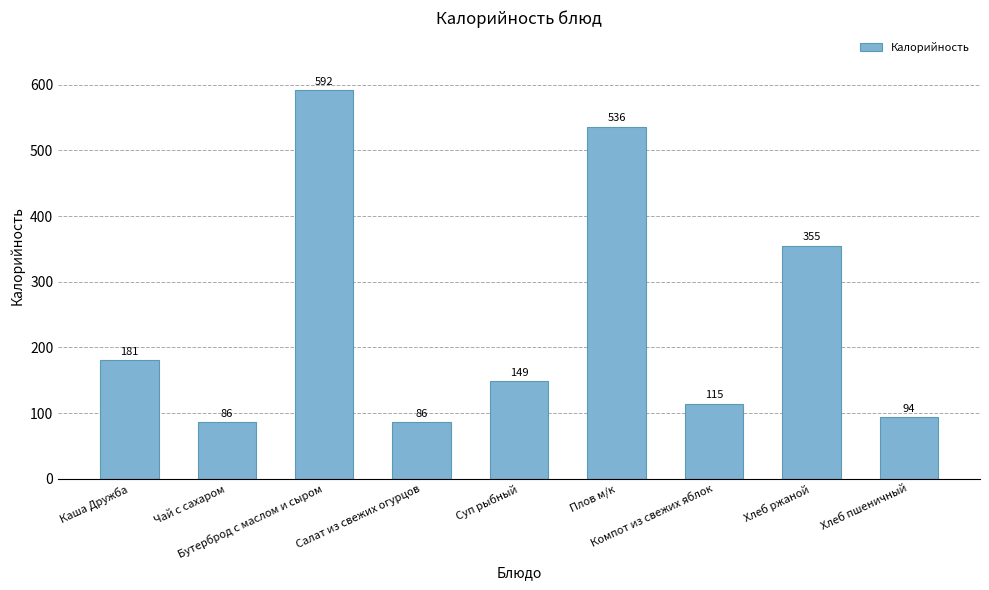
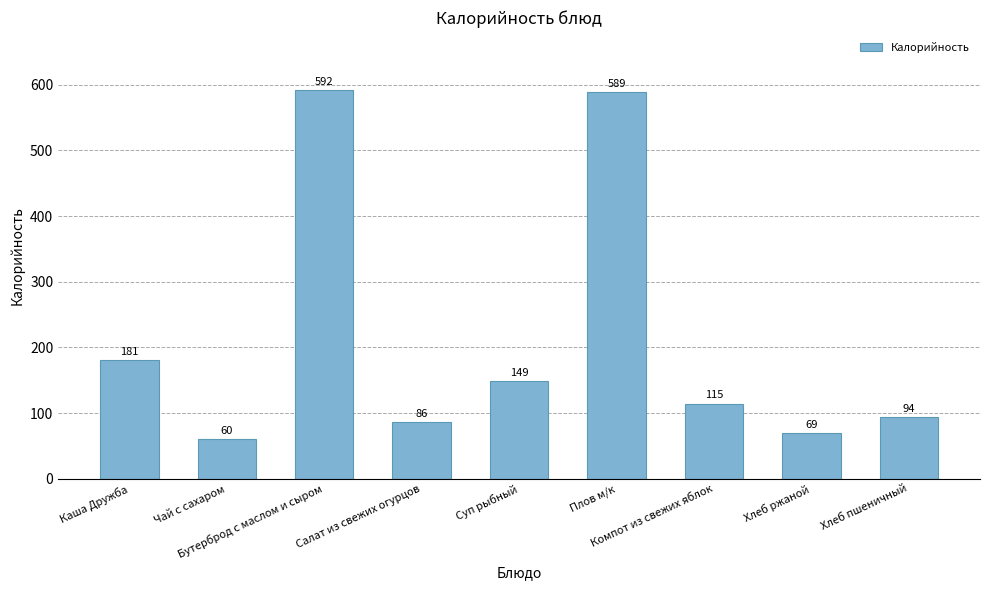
Чай с сахаром: 86 -> 60
Плов м/к: 536 -> 589
Хлеб ржаной: 355 -> 69
